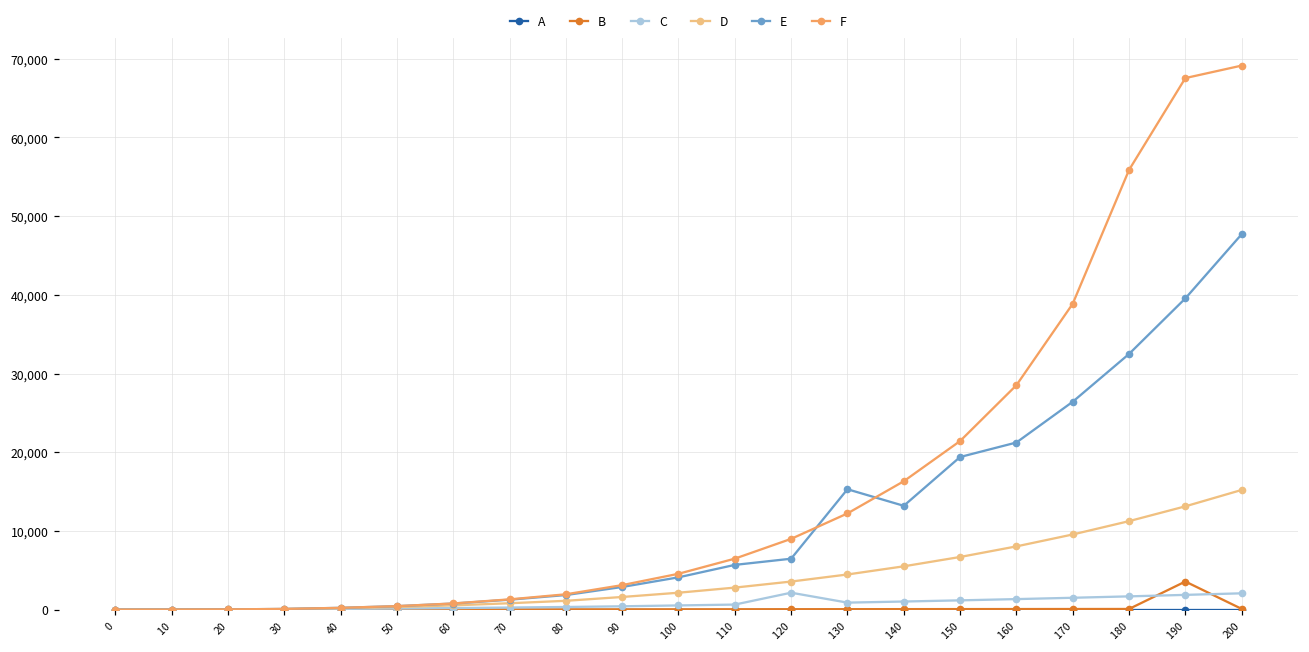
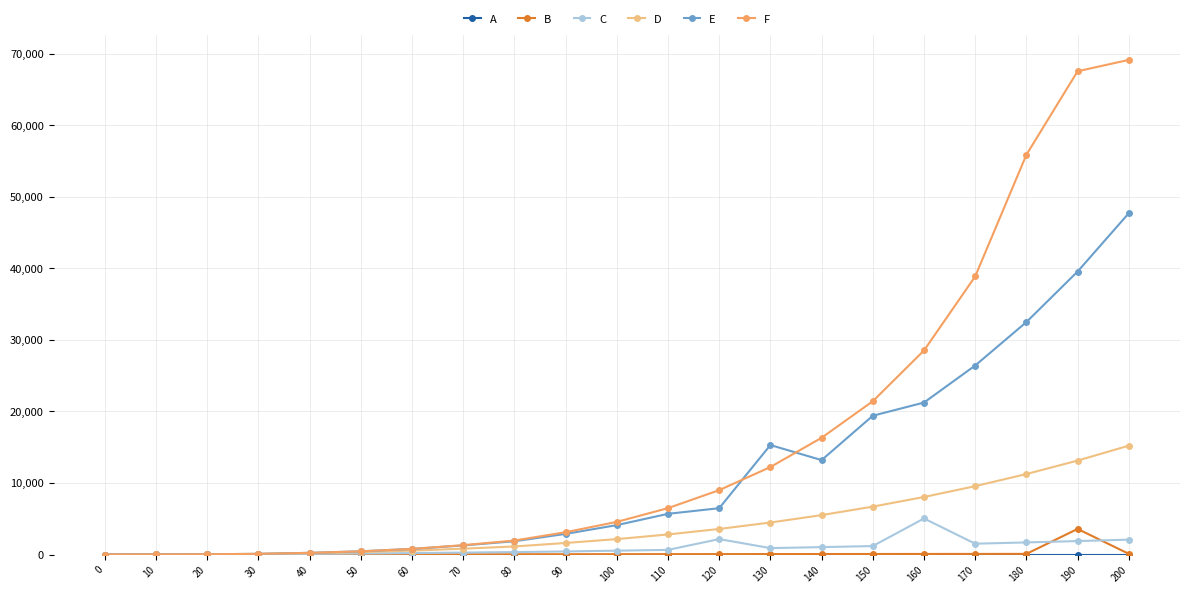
C, 160: 1,000 -> 5,000
